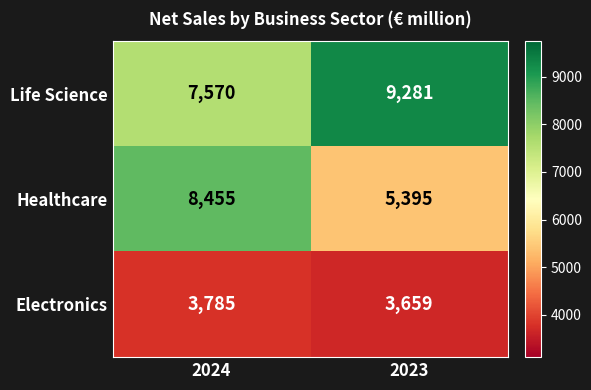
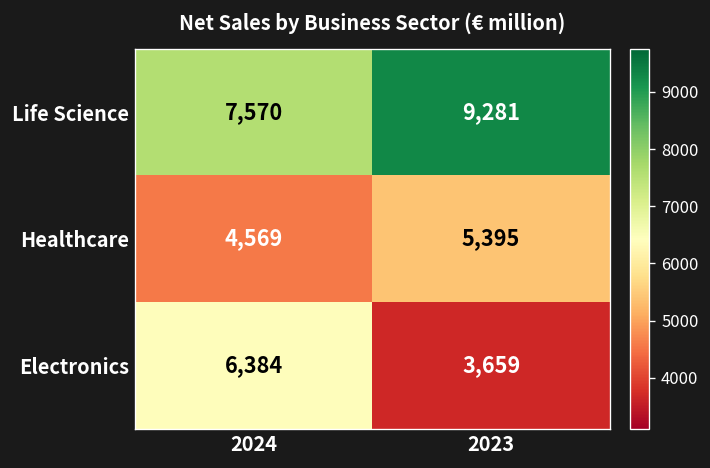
Healthcare, 2024: 8,455 -> 4,569
Electronics, 2024: 3,785 -> 6,384
